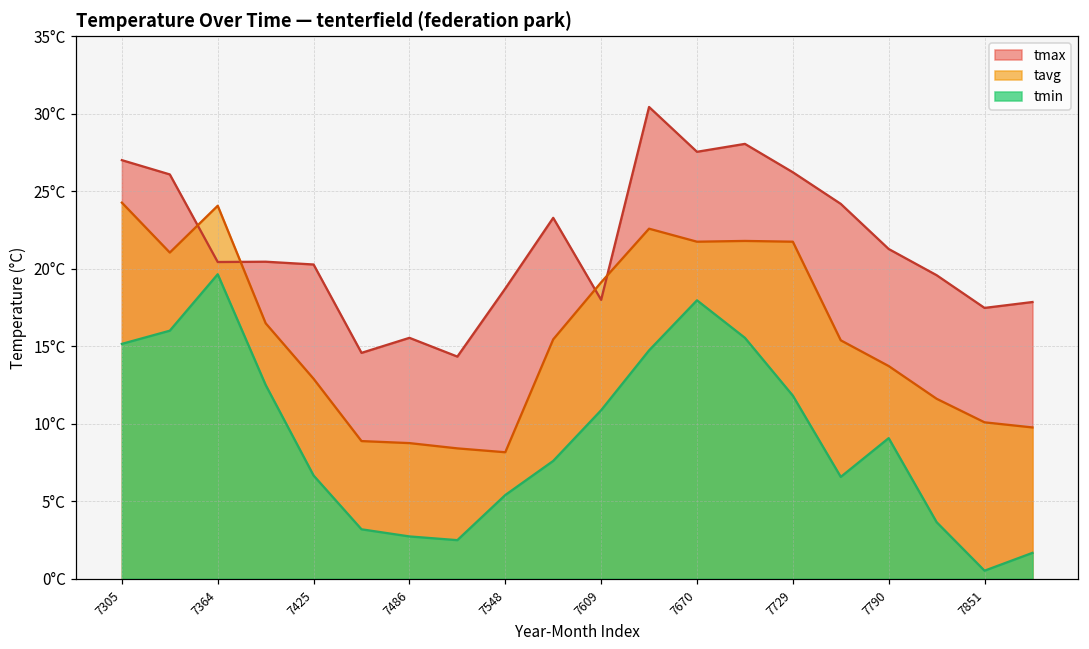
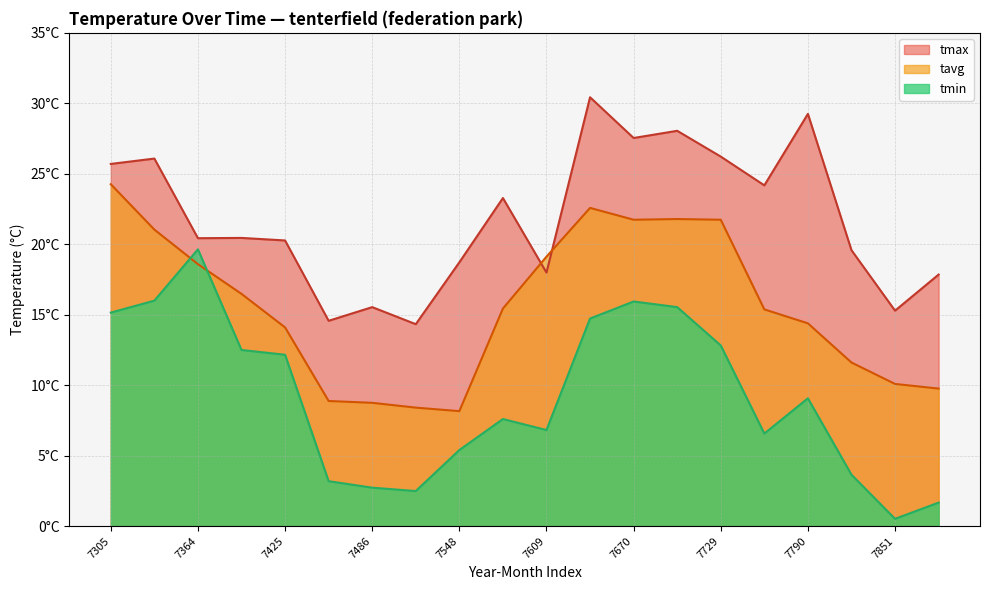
tmax, 7305: 27.0°C -> 25.7°C
tavg, 7364: 24.1°C -> 18.6°C
tavg, 7425: 12.9°C -> 14.1°C
tmin, 7425: 6.7°C -> 12.2°C
tmin, 7609: 10.9°C -> 6.8°C
tmin, 7670: 18.0°C -> 15.9°C
tmin, 7729: 11.8°C -> 12.8°C
tmax, 7790: 21.3°C -> 29.3°C
tavg, 7790: 13.7°C -> 14.4°C
tmax, 7851: 17.5°C -> 15.3°C
